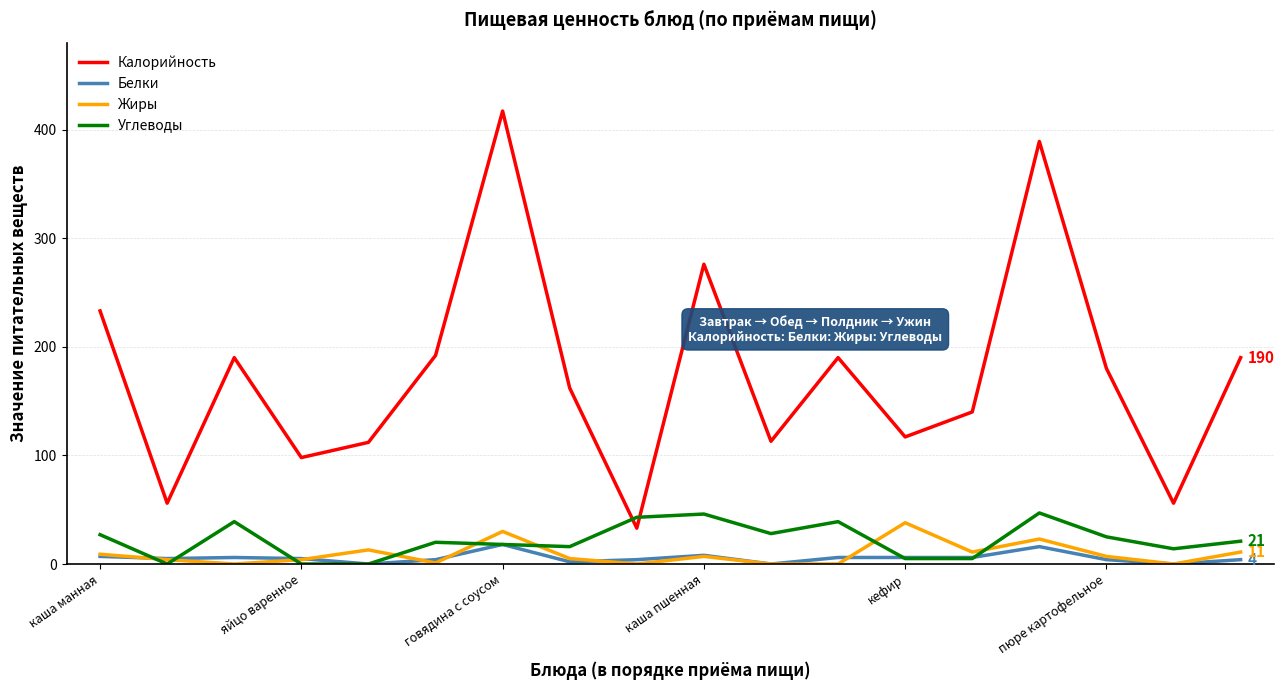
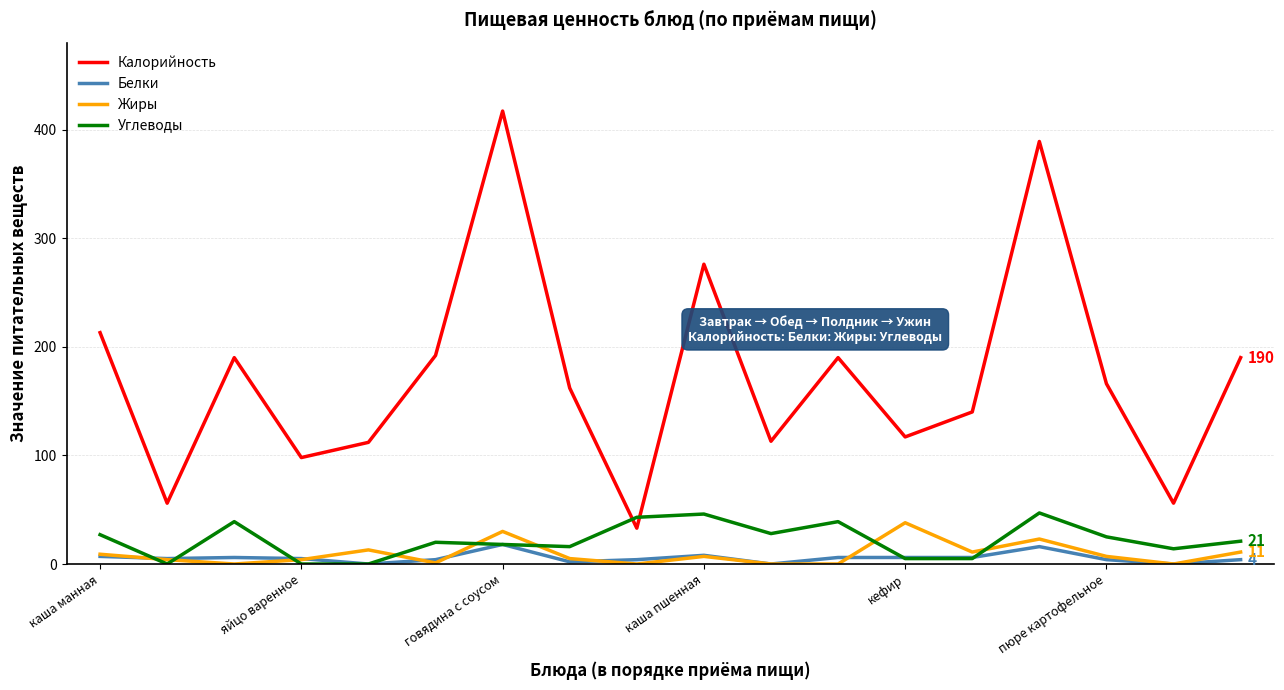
Калорийность, каша манная: 233 -> 213
Калорийность, пюре картофельное: 180 -> 166
